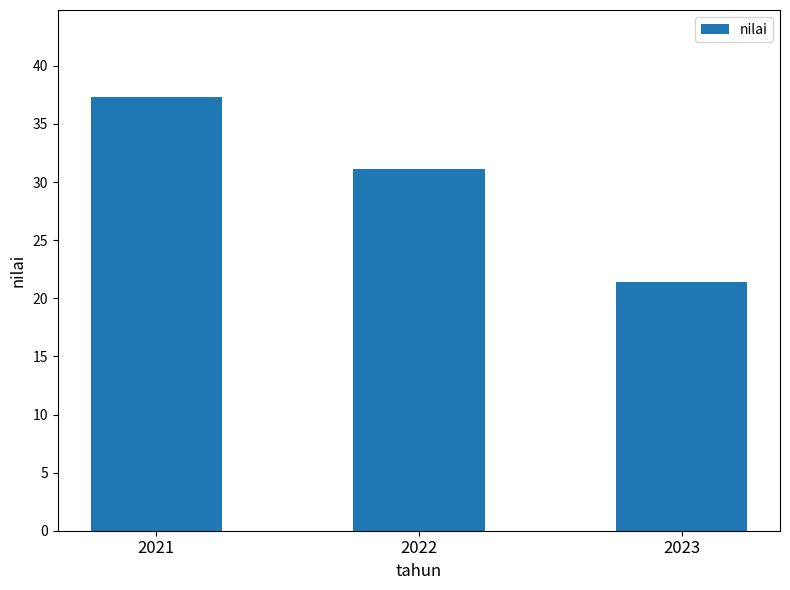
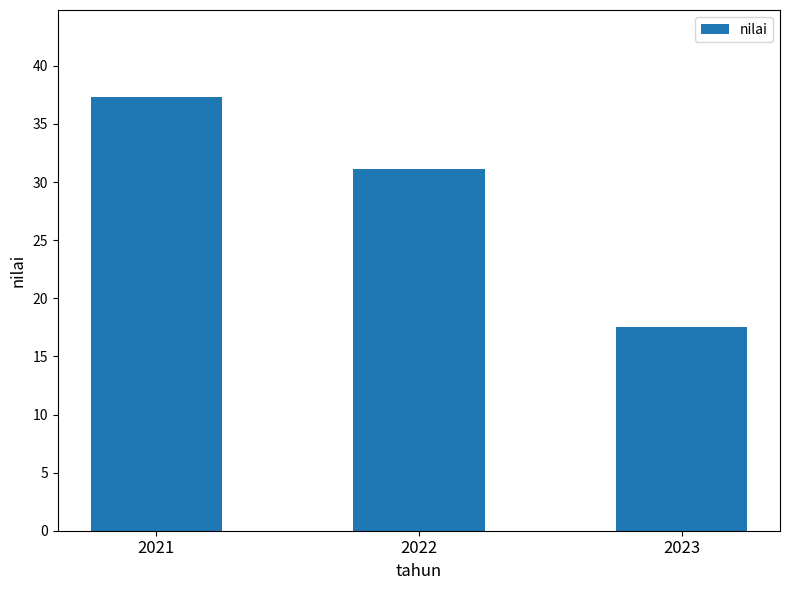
2023: 21.4 -> 17.6
